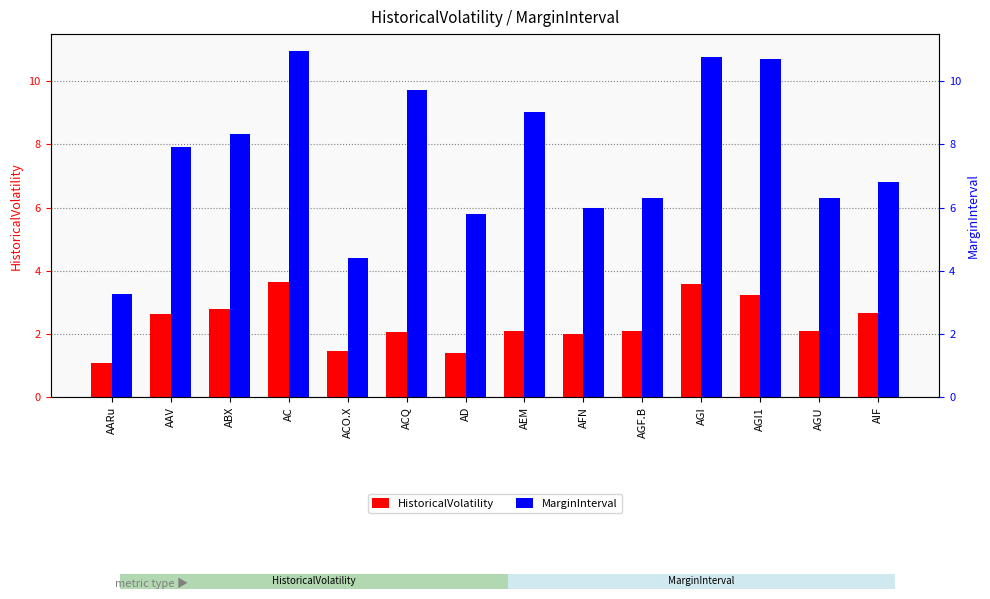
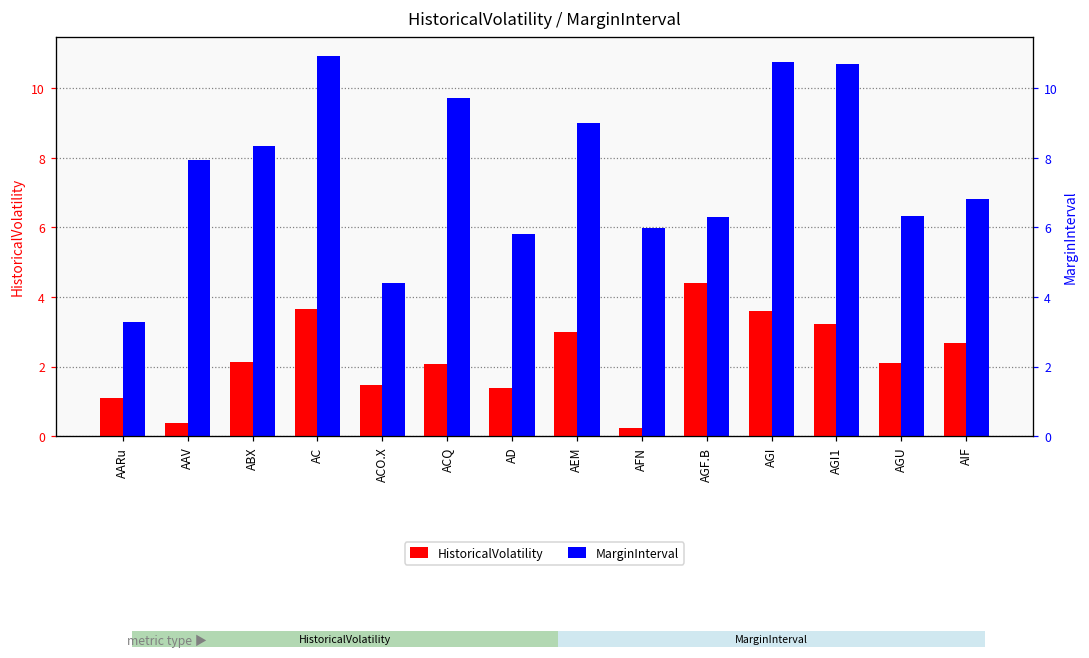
HistoricalVolatility / MarginInterval, HistoricalVolatility, AAV: 2.6 -> 0.4
HistoricalVolatility / MarginInterval, HistoricalVolatility, ABX: 2.8 -> 2.1
HistoricalVolatility / MarginInterval, HistoricalVolatility, AEM: 2.1 -> 3.0
HistoricalVolatility / MarginInterval, HistoricalVolatility, AFN: 2.0 -> 0.2
HistoricalVolatility / MarginInterval, HistoricalVolatility, AGF.B: 2.1 -> 4.4
